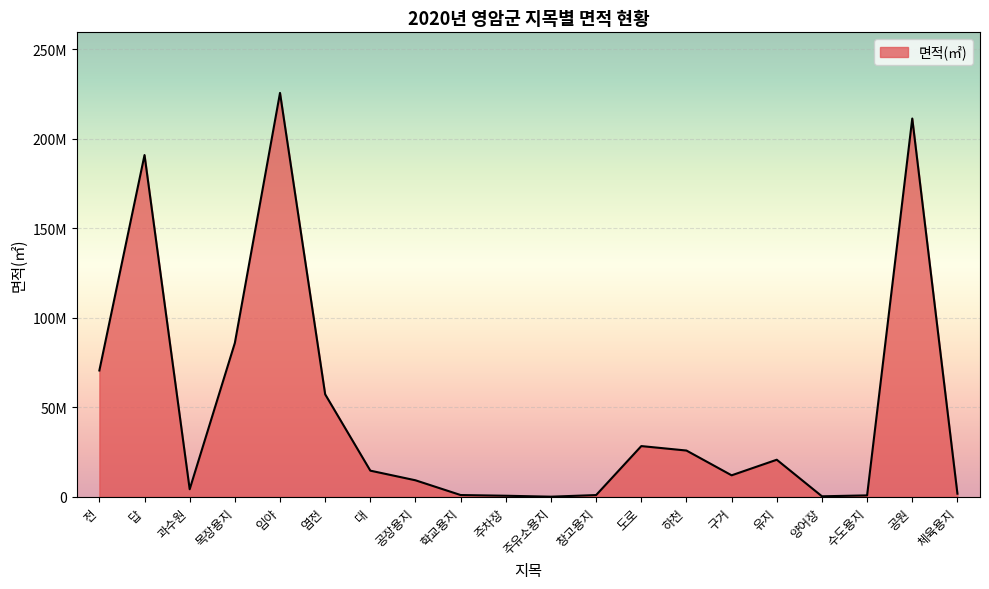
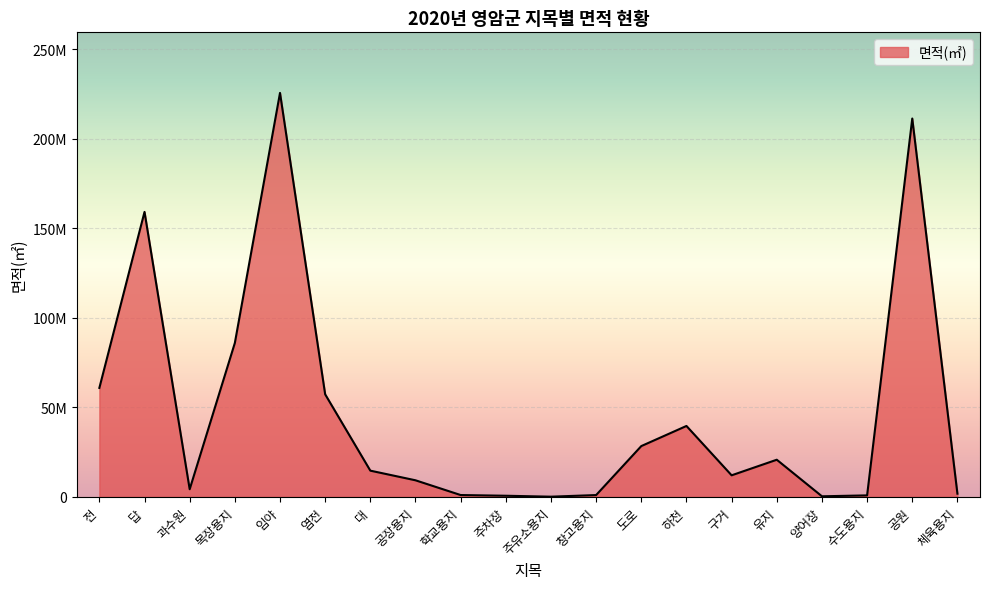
전: 71000000 -> 61000000
답: 191000000 -> 159000000
하천: 26000000 -> 40000000
